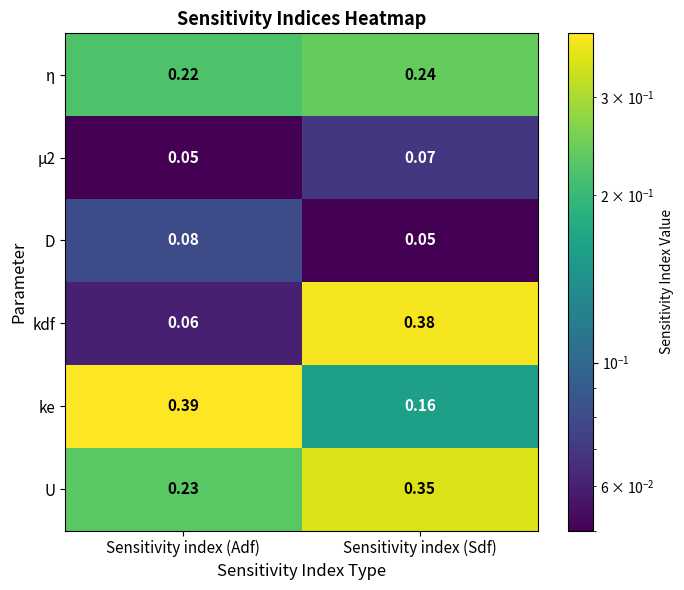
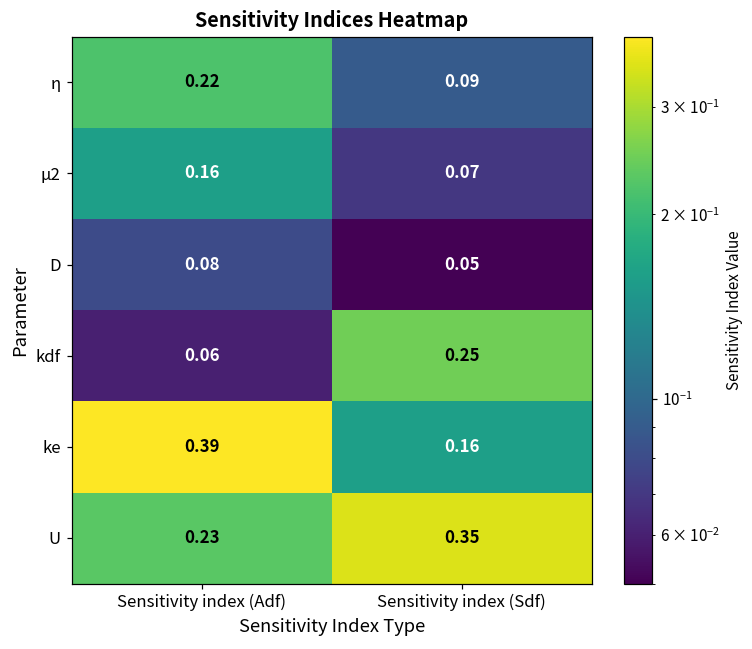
η, Sensitivity index (Sdf): 0.24 -> 0.09
μ2, Sensitivity index (Adf): 0.05 -> 0.16
kdf, Sensitivity index (Sdf): 0.38 -> 0.25
